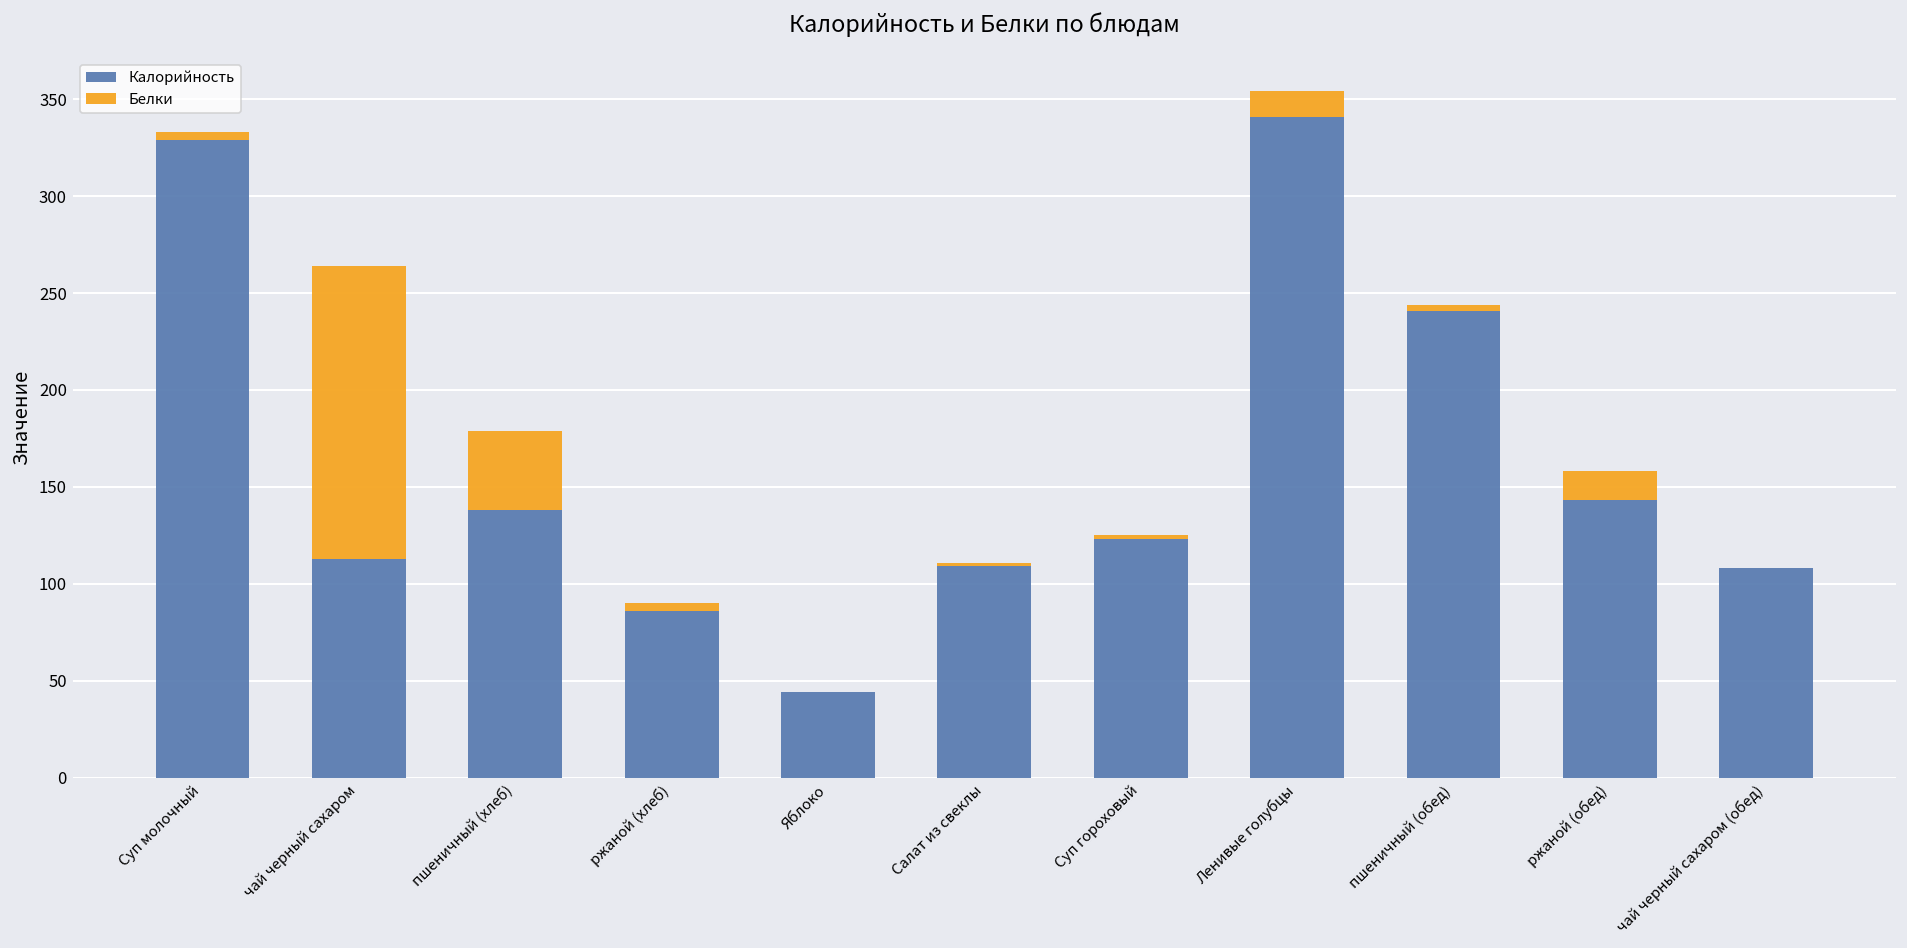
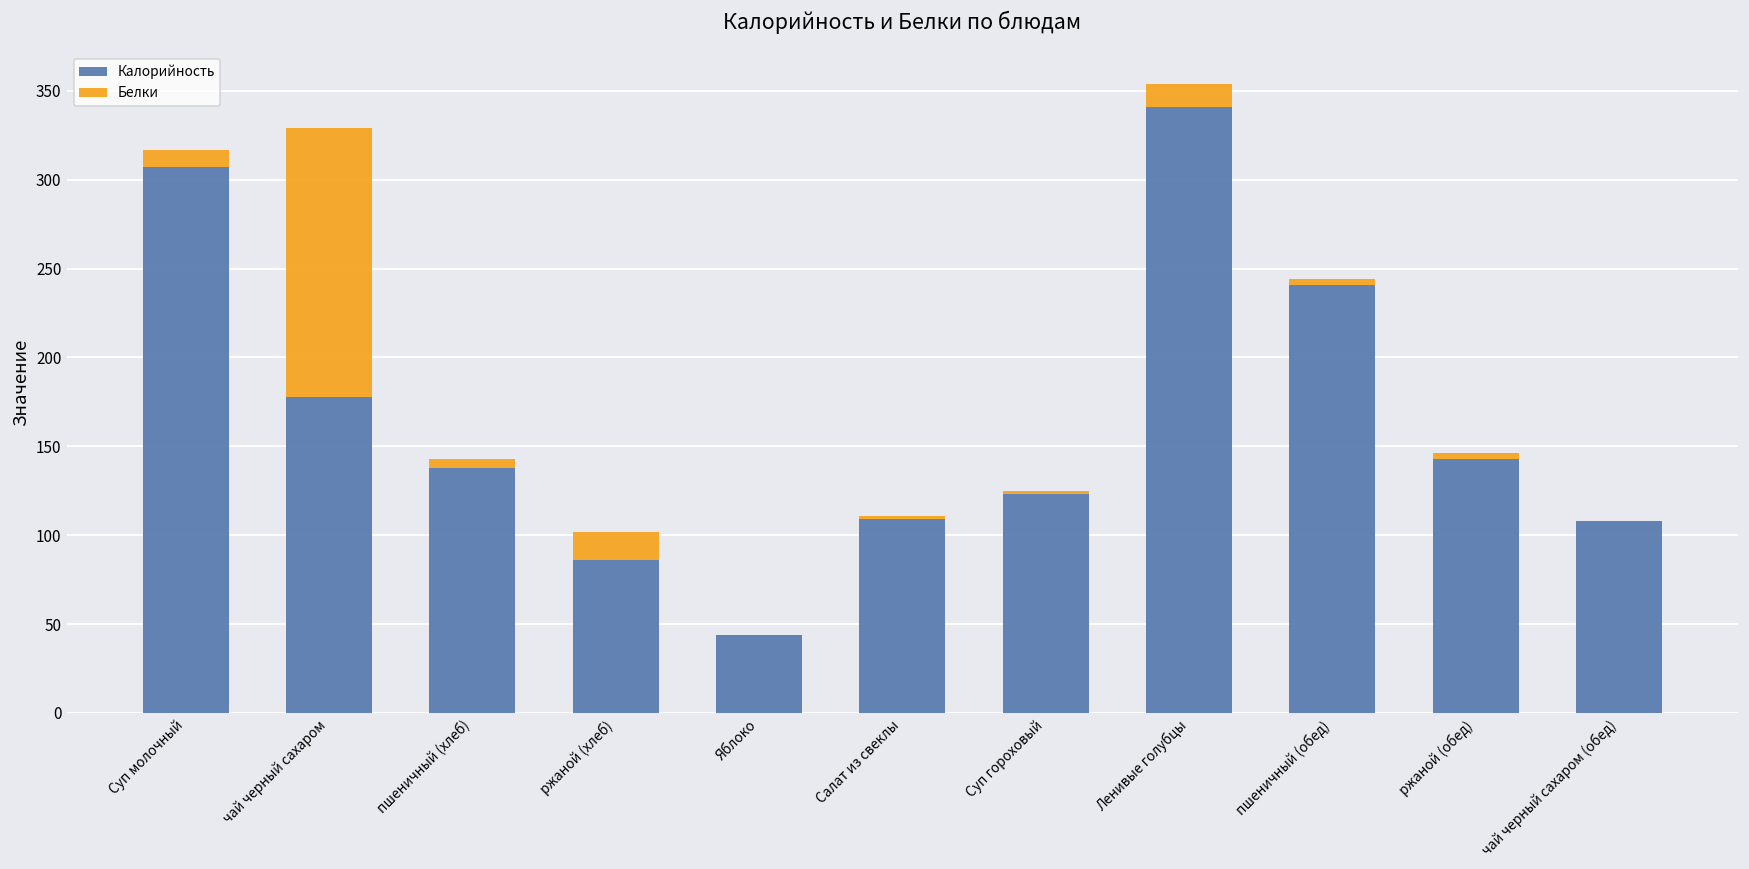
Калорийность, Суп молочный: 329 -> 307
Белки, Суп молочный: 4 -> 10
Калорийность, чай черный сахаром: 113 -> 178
Белки, пшеничный (хлеб): 41 -> 5
Белки, ржаной (хлеб): 4 -> 16
Белки, ржаной (обед): 15 -> 3
